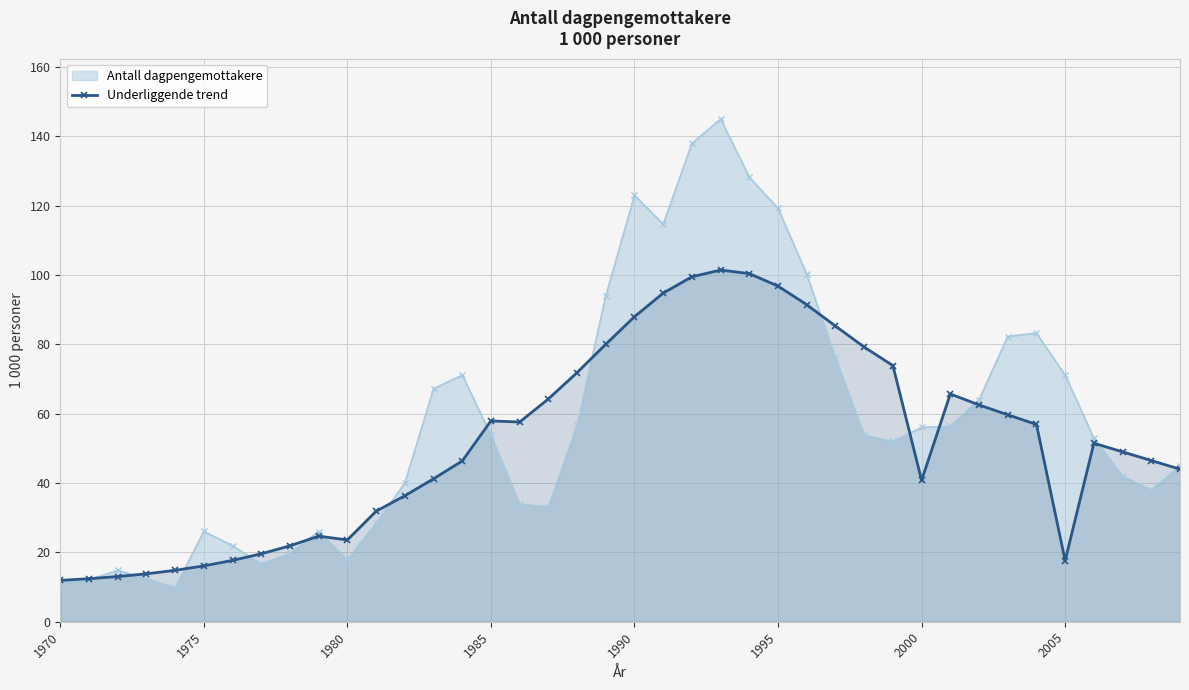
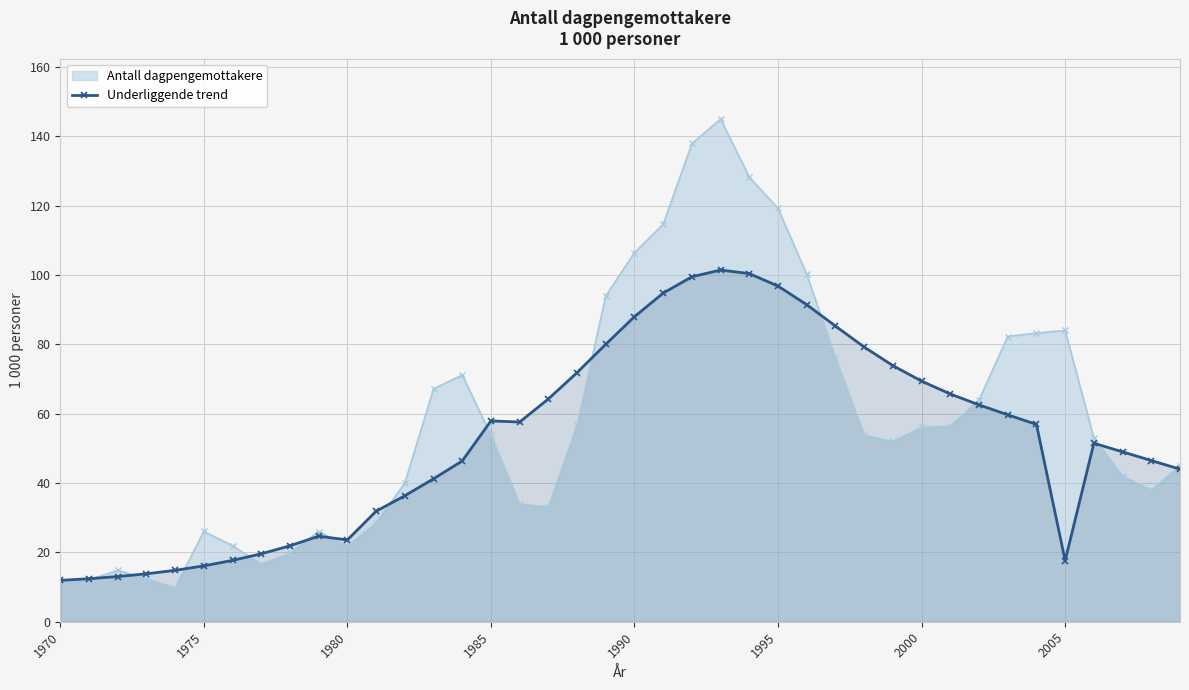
Antall dagpengemottakere, 1980: 18 -> 22
Antall dagpengemottakere, 1990: 123 -> 106
Underliggende trend, 2000: 41 -> 69
Antall dagpengemottakere, 2005: 71 -> 84
